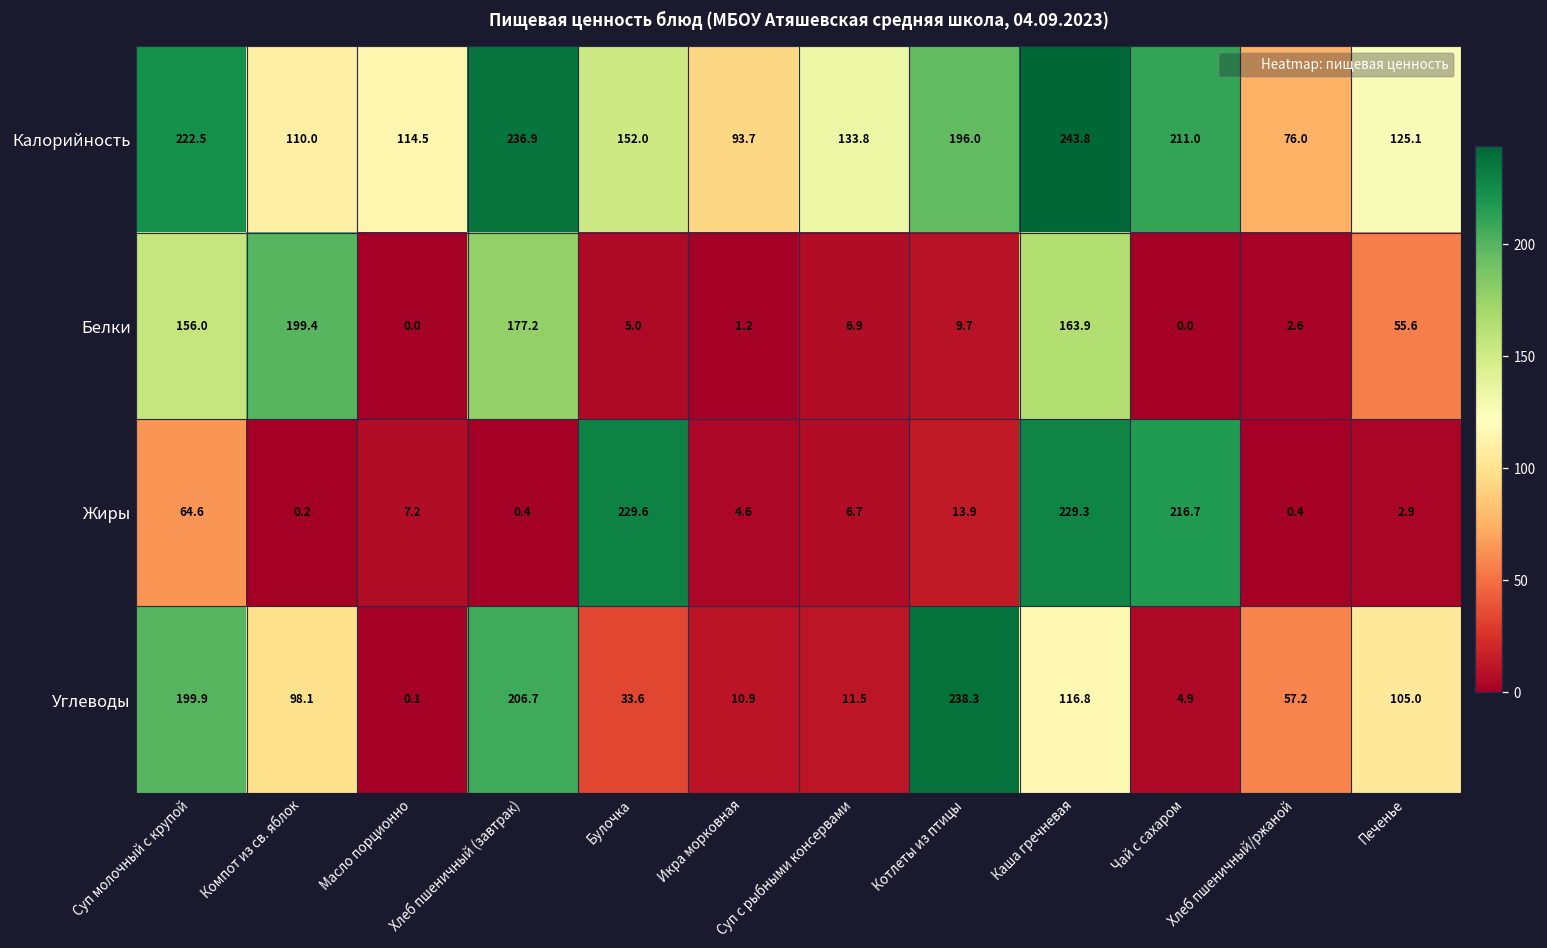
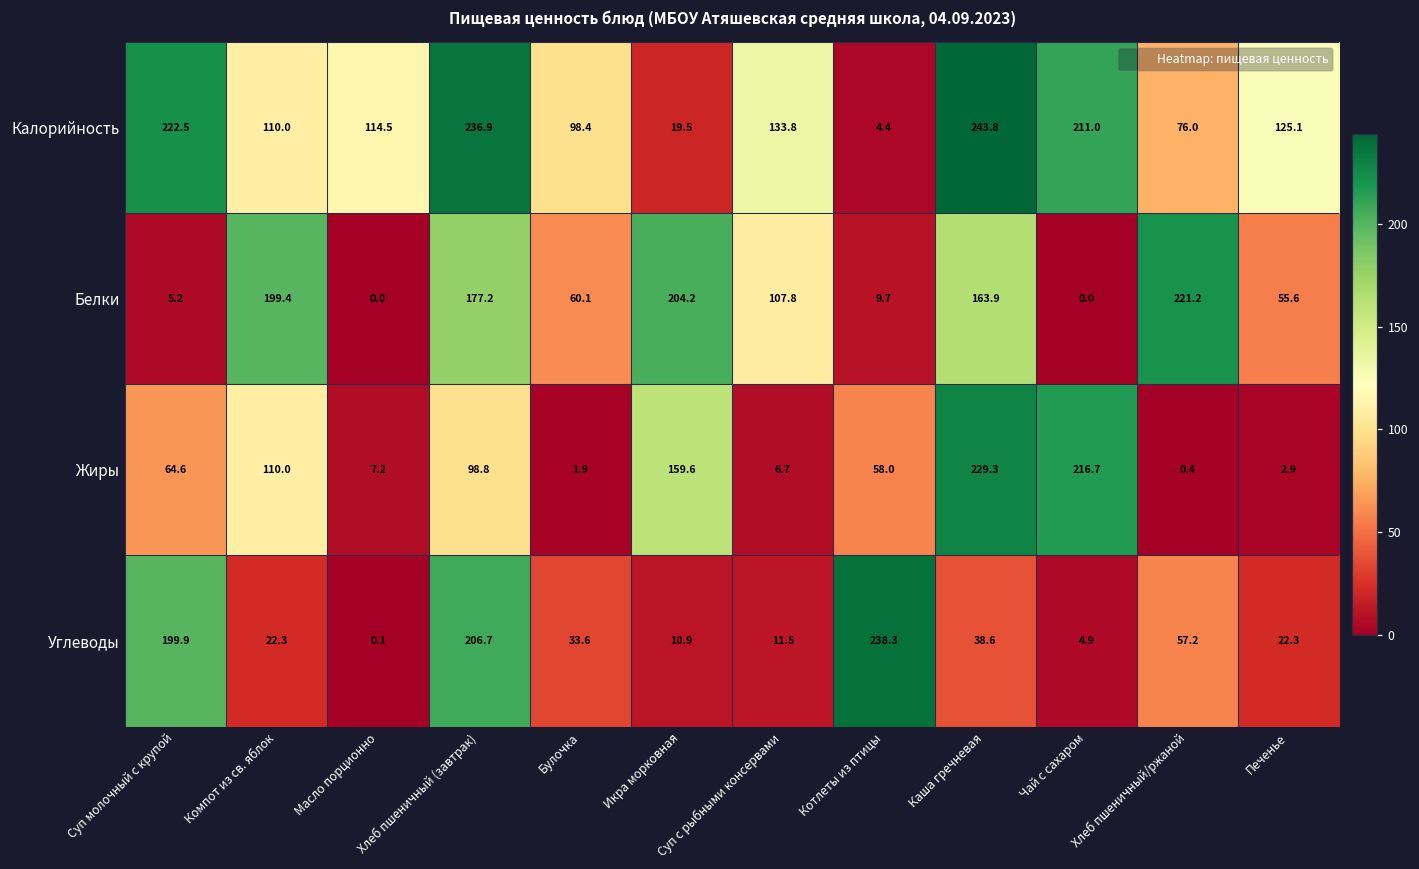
Калорийность, Булочка: 152.0 -> 98.4
Калорийность, Икра морковная: 93.7 -> 19.5
Калорийность, Котлеты из птицы: 196.0 -> 4.4
Белки, Суп молочный с крупой: 156.0 -> 5.2
Белки, Булочка: 5.0 -> 60.1
Белки, Икра морковная: 1.2 -> 204.2
Белки, Суп с рыбными консервами: 6.9 -> 107.8
Белки, Хлеб пшеничный/ржаной: 2.6 -> 221.2
Жиры, Компот из св. яблок: 0.2 -> 110.0
Жиры, Хлеб пшеничный (завтрак): 0.4 -> 98.8
Жиры, Булочка: 229.6 -> 1.9
Жиры, Икра морковная: 4.6 -> 159.6
Жиры, Котлеты из птицы: 13.9 -> 58.0
Углеводы, Компот из св. яблок: 98.1 -> 22.3
Углеводы, Каша гречневая: 116.8 -> 38.6
Углеводы, Печенье: 105.0 -> 22.3
